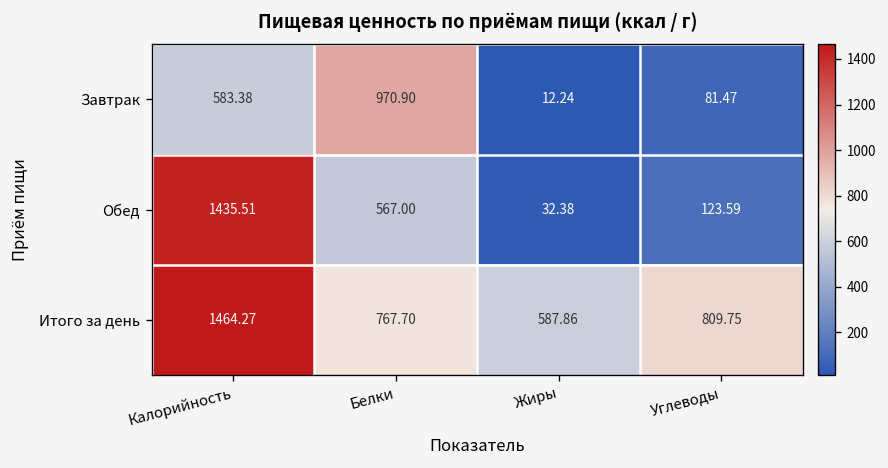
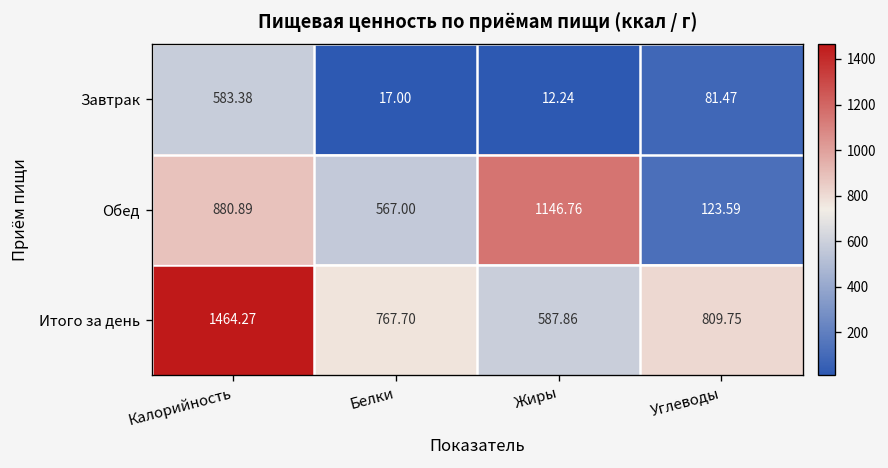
Завтрак, Белки: 970.90 -> 17.00
Обед, Калорийность: 1435.51 -> 880.89
Обед, Жиры: 32.38 -> 1146.76
